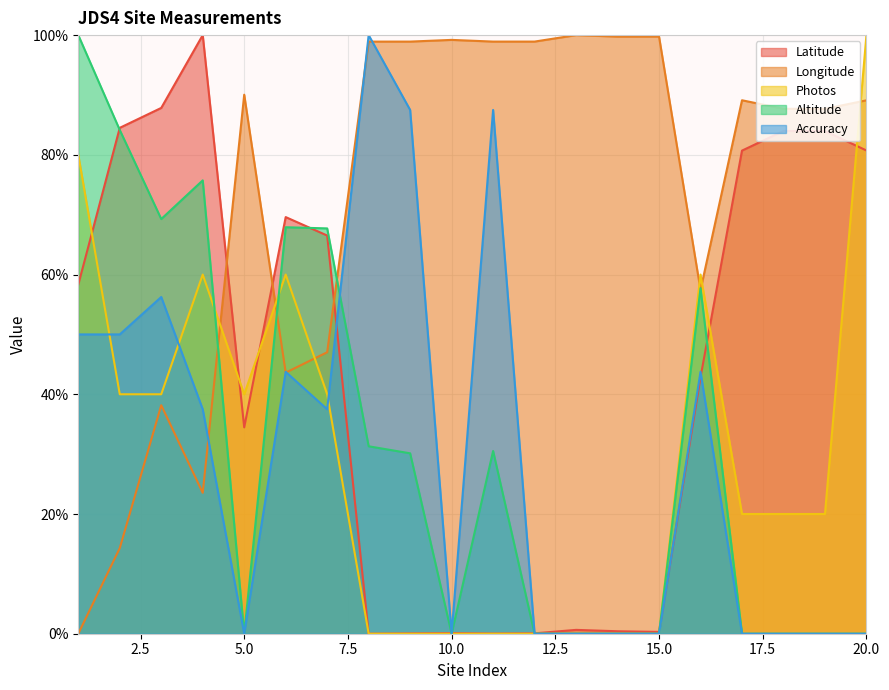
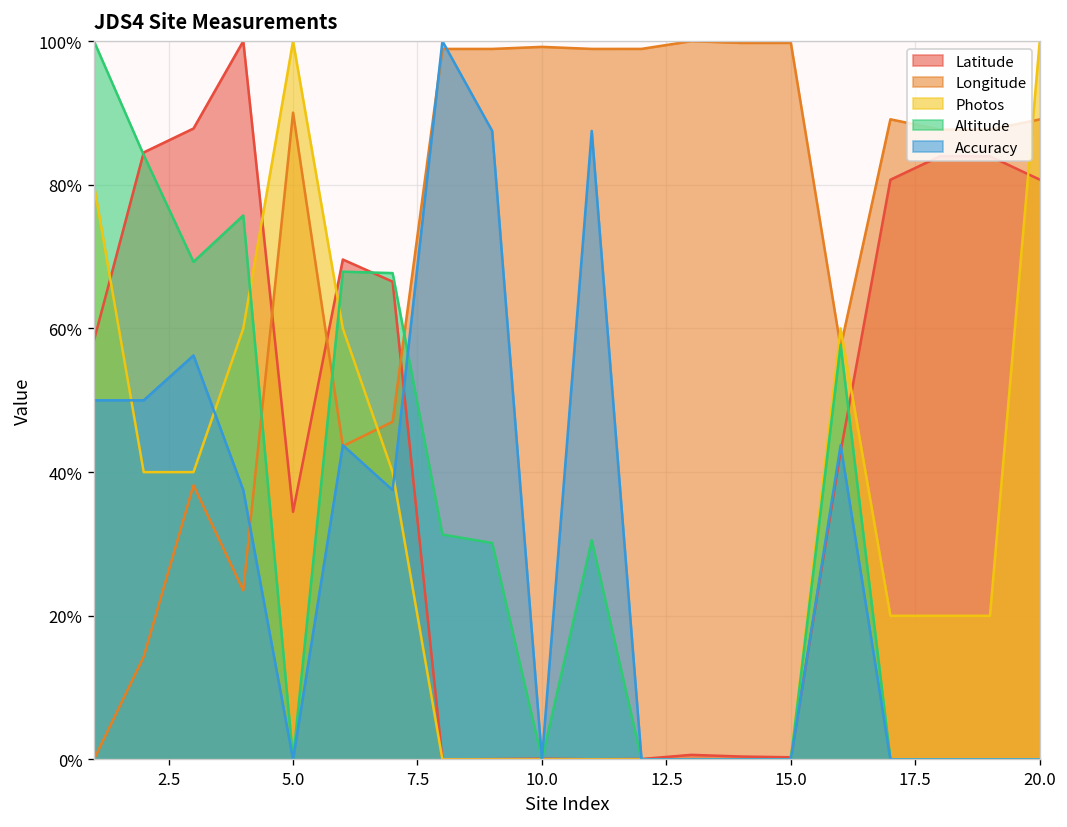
Photos, 5.0: 40% -> 100%
